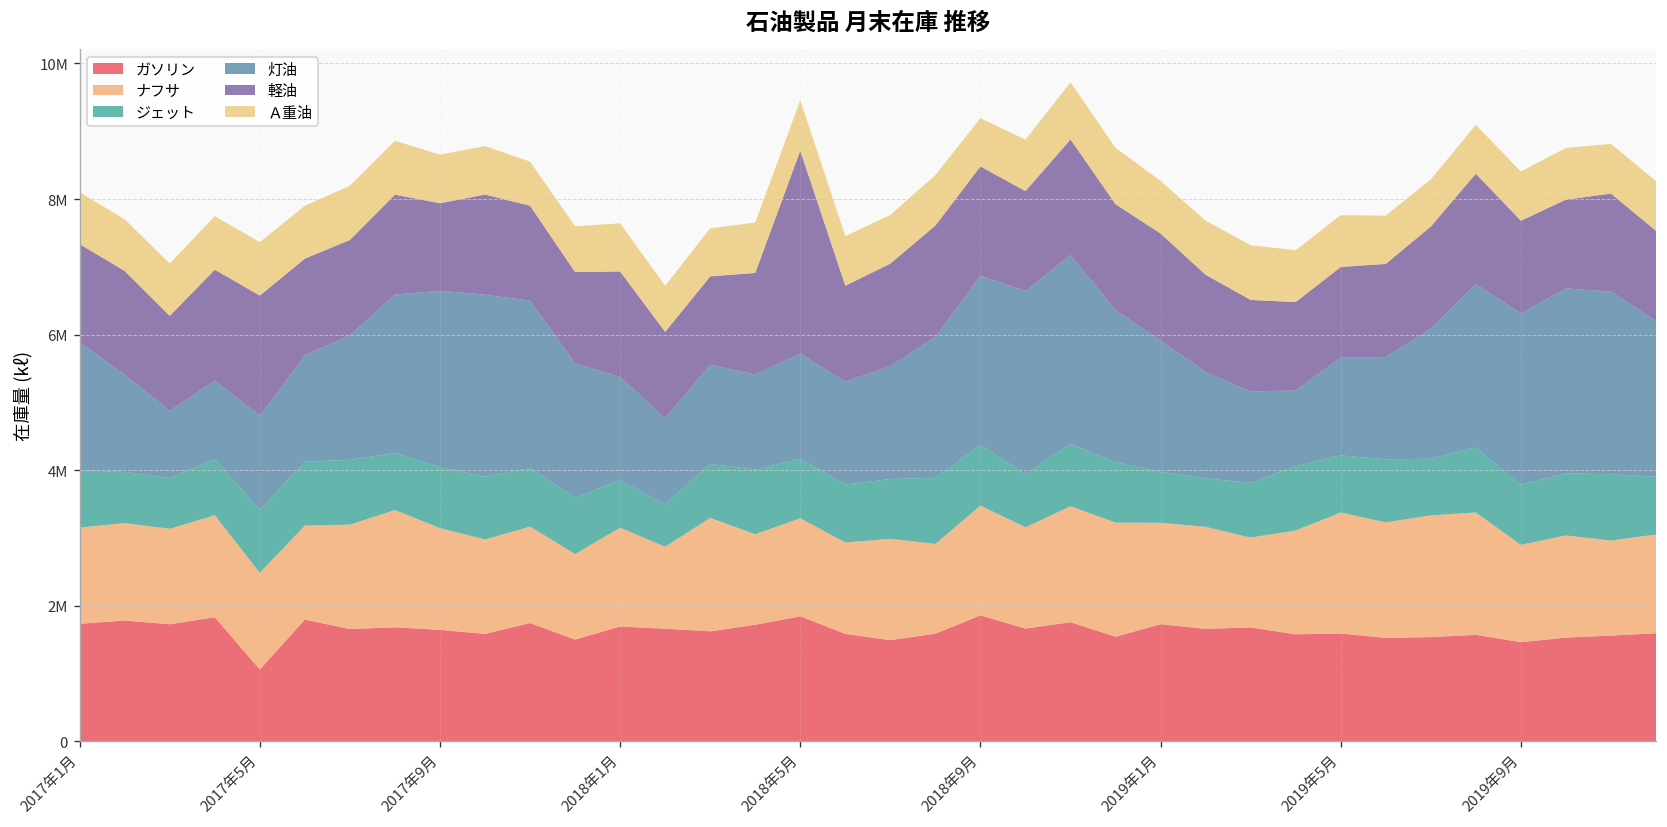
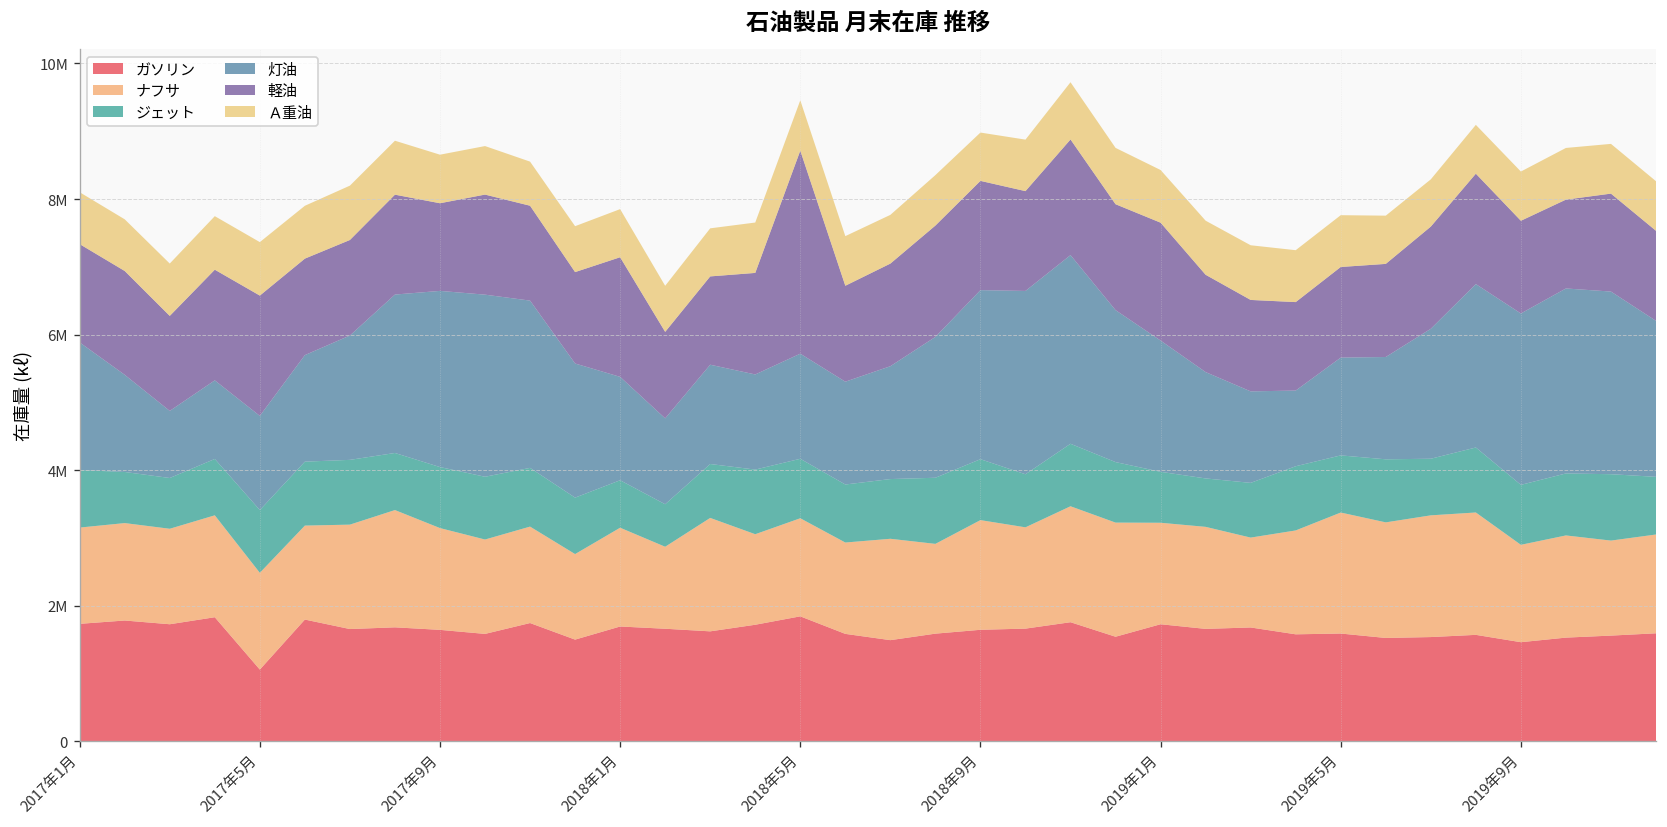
軽油, 2018年1月: 1600000 -> 1800000
ガソリン, 2018年9月: 1900000 -> 1600000
軽油, 2019年1月: 1600000 -> 1700000
